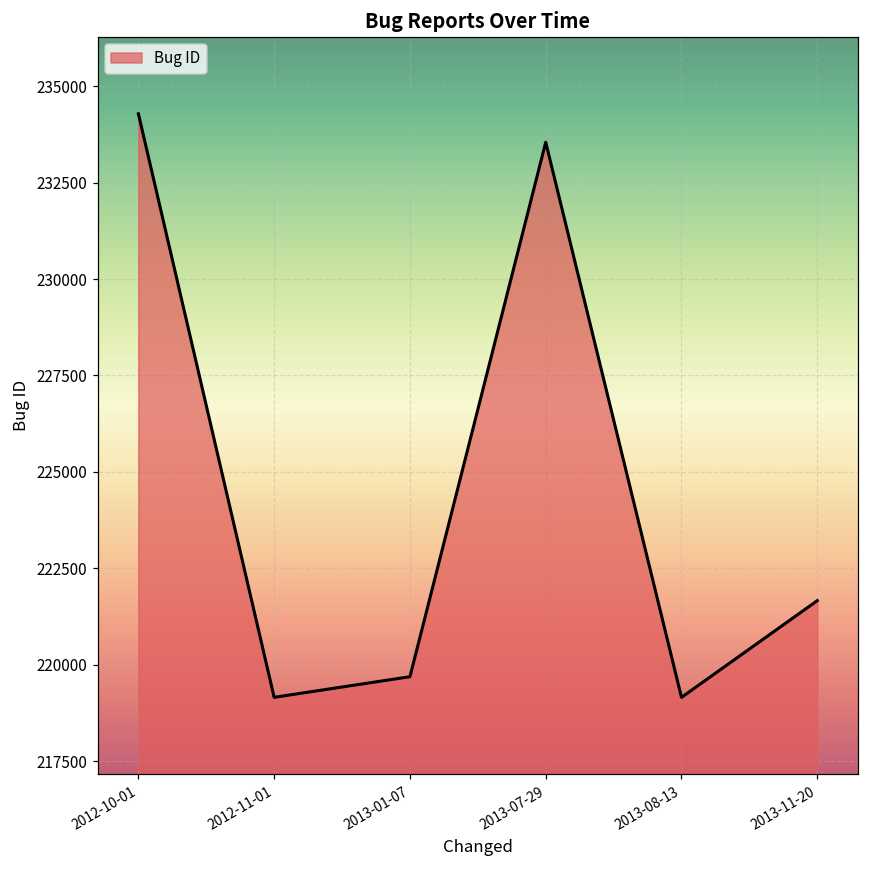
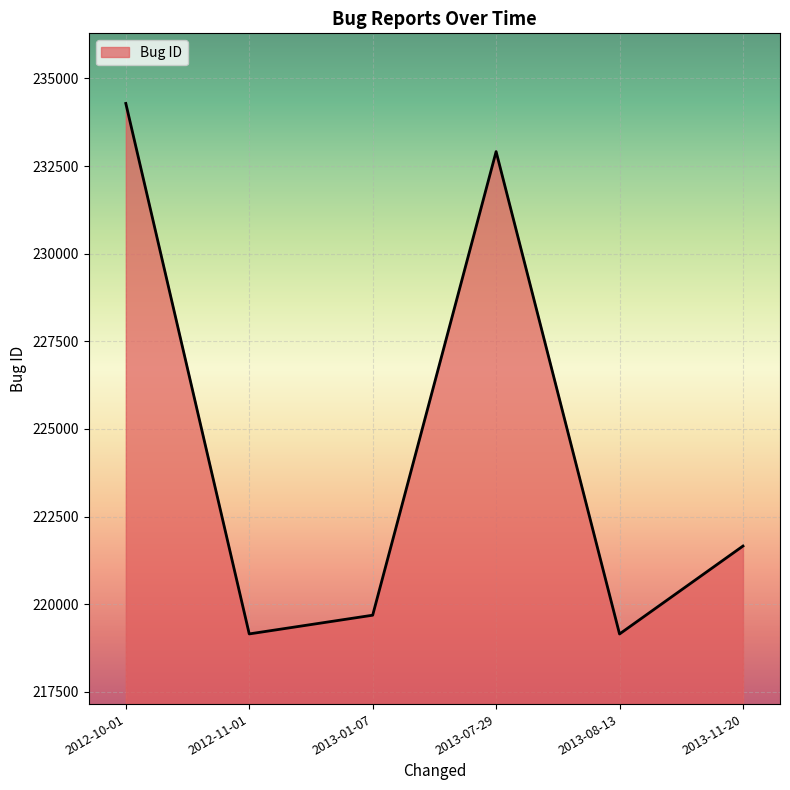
2013-07-29: 233500 -> 232900
